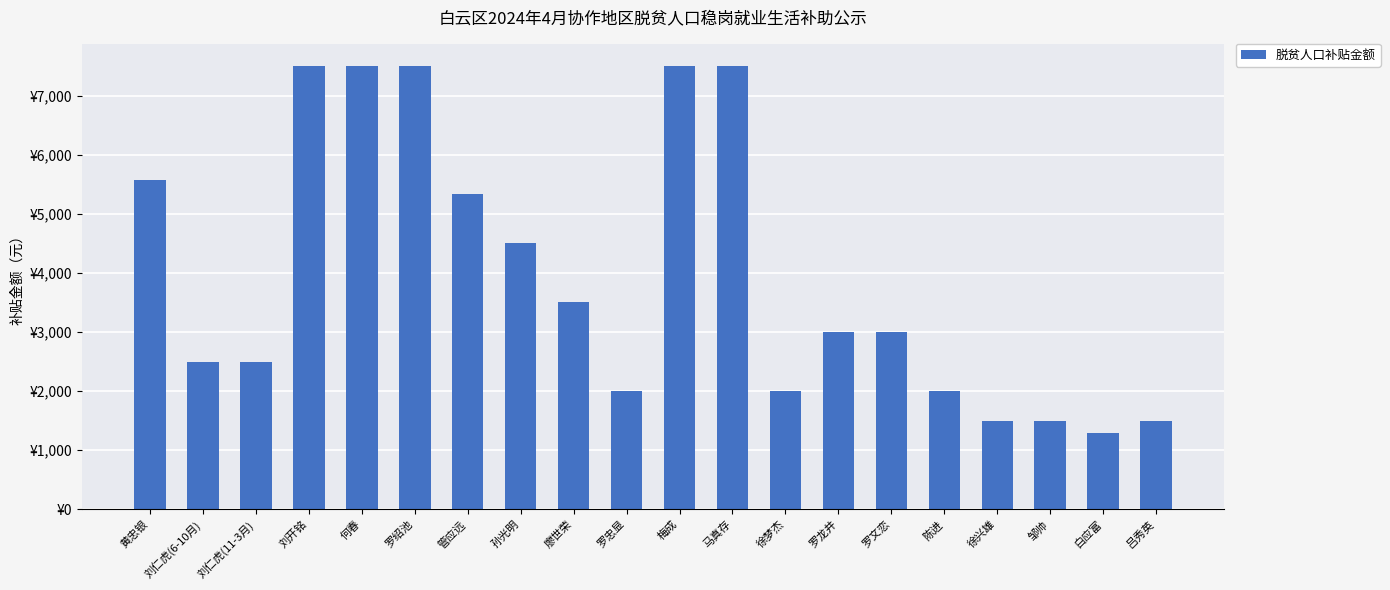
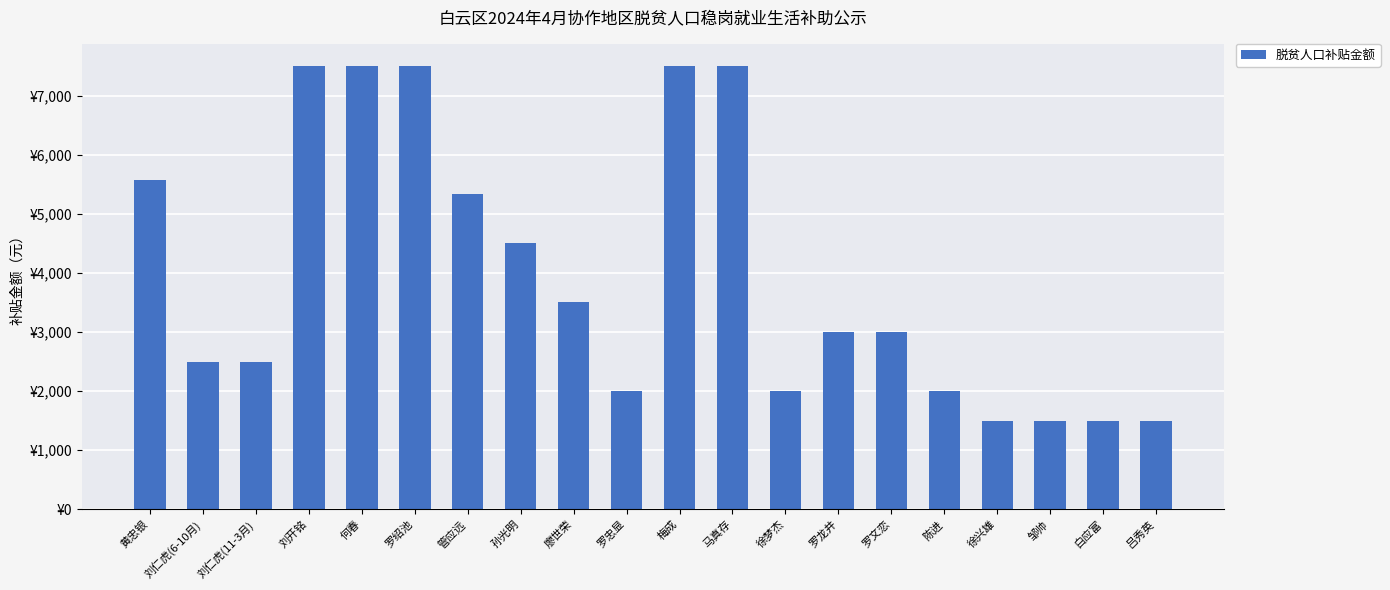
白应富: ¥1,300 -> ¥1,500
